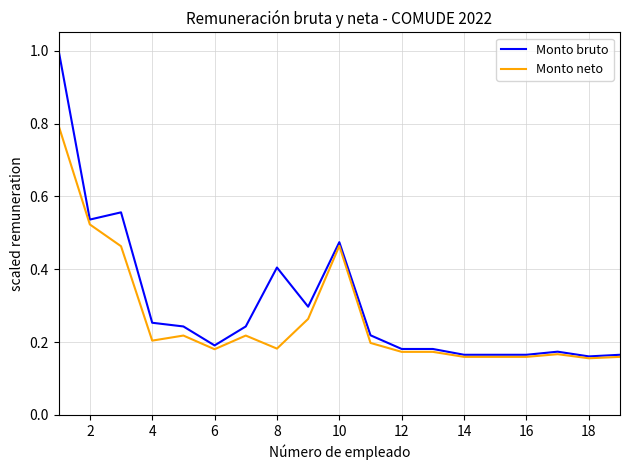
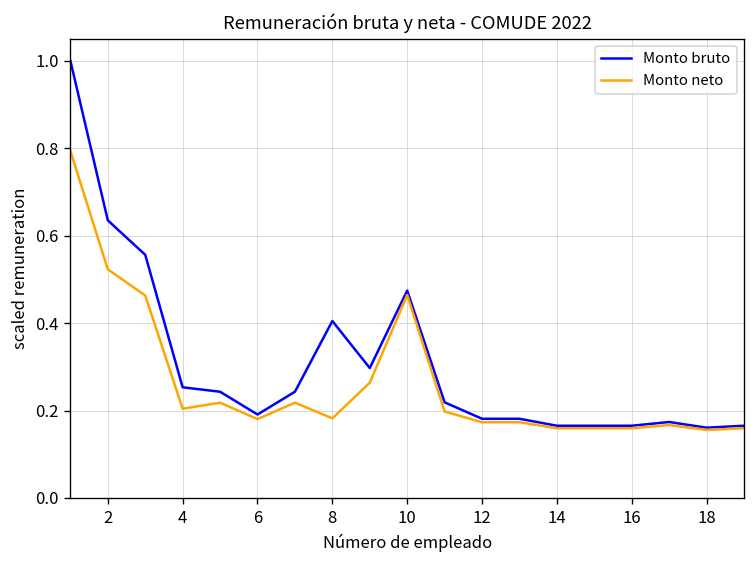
Monto bruto, 2: 0.54 -> 0.64
